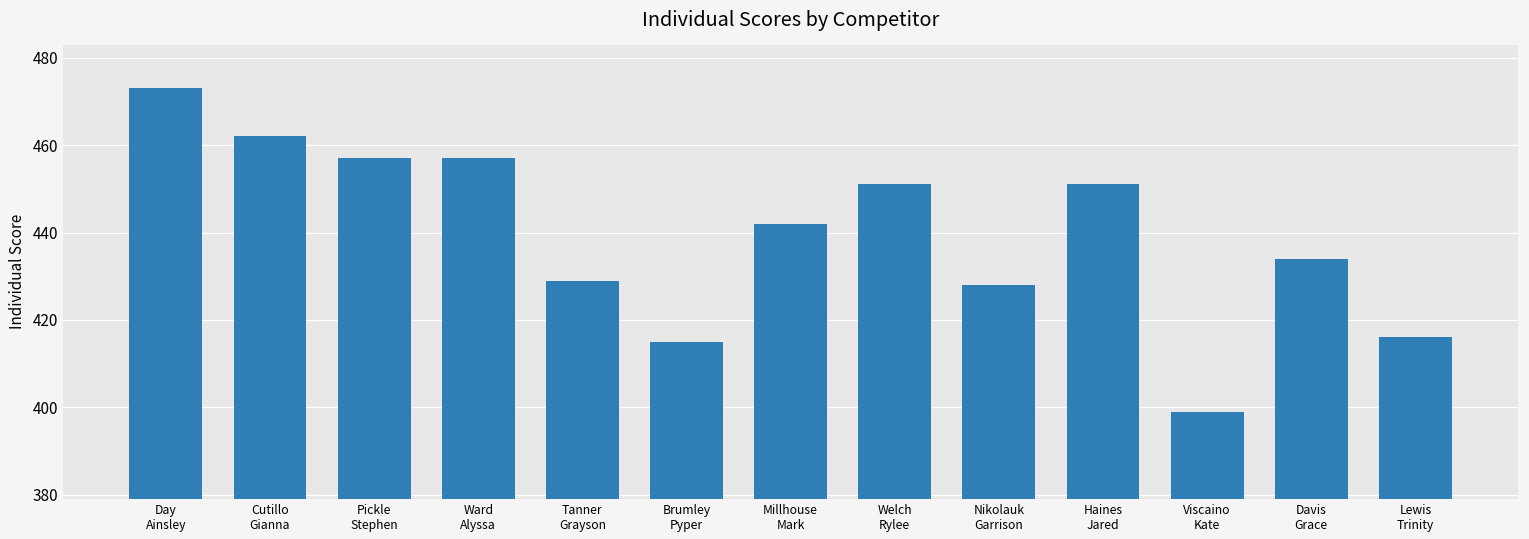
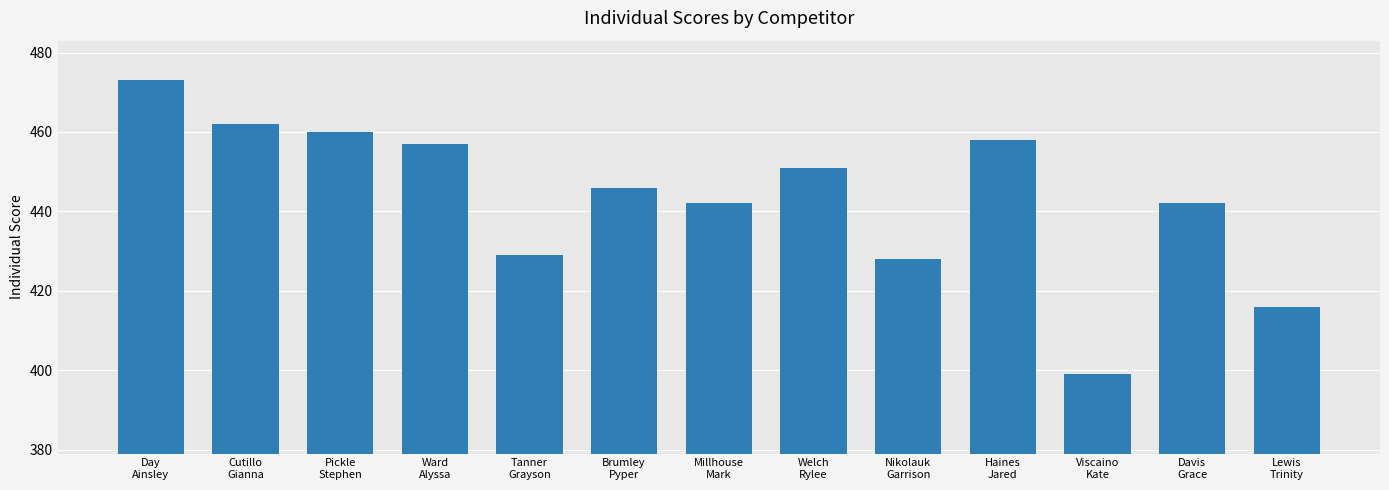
Pickle Stephen: 457 -> 460
Brumley Pyper: 415 -> 446
Haines Jared: 451 -> 458
Davis Grace: 434 -> 442
